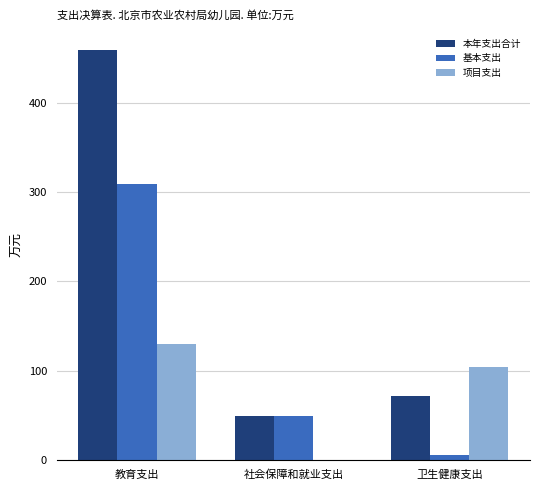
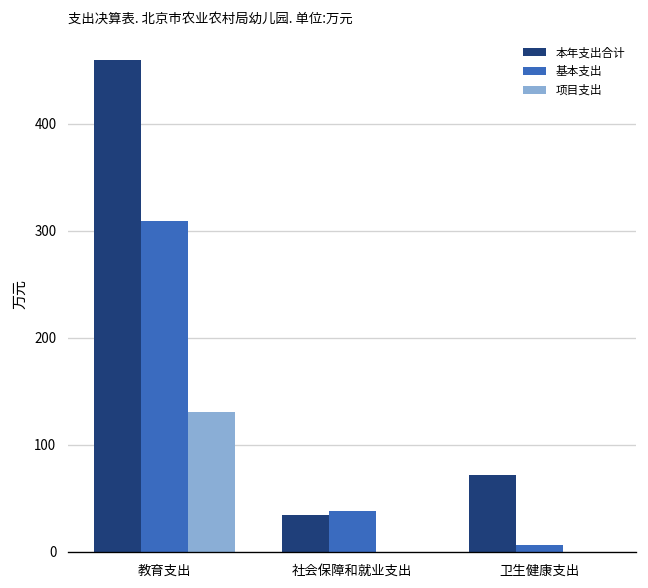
本年支出合计, 社会保障和就业支出: 50 -> 30
基本支出, 社会保障和就业支出: 50 -> 40
项目支出, 卫生健康支出: 100 -> 0
